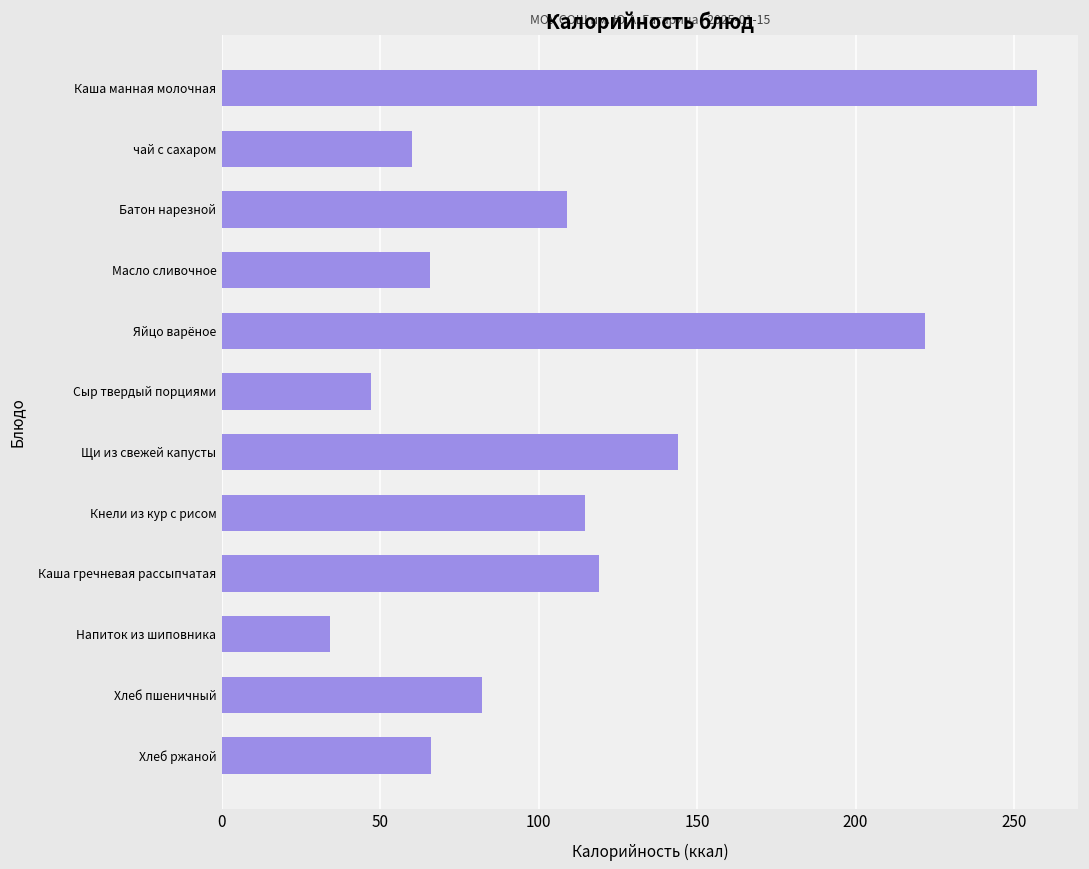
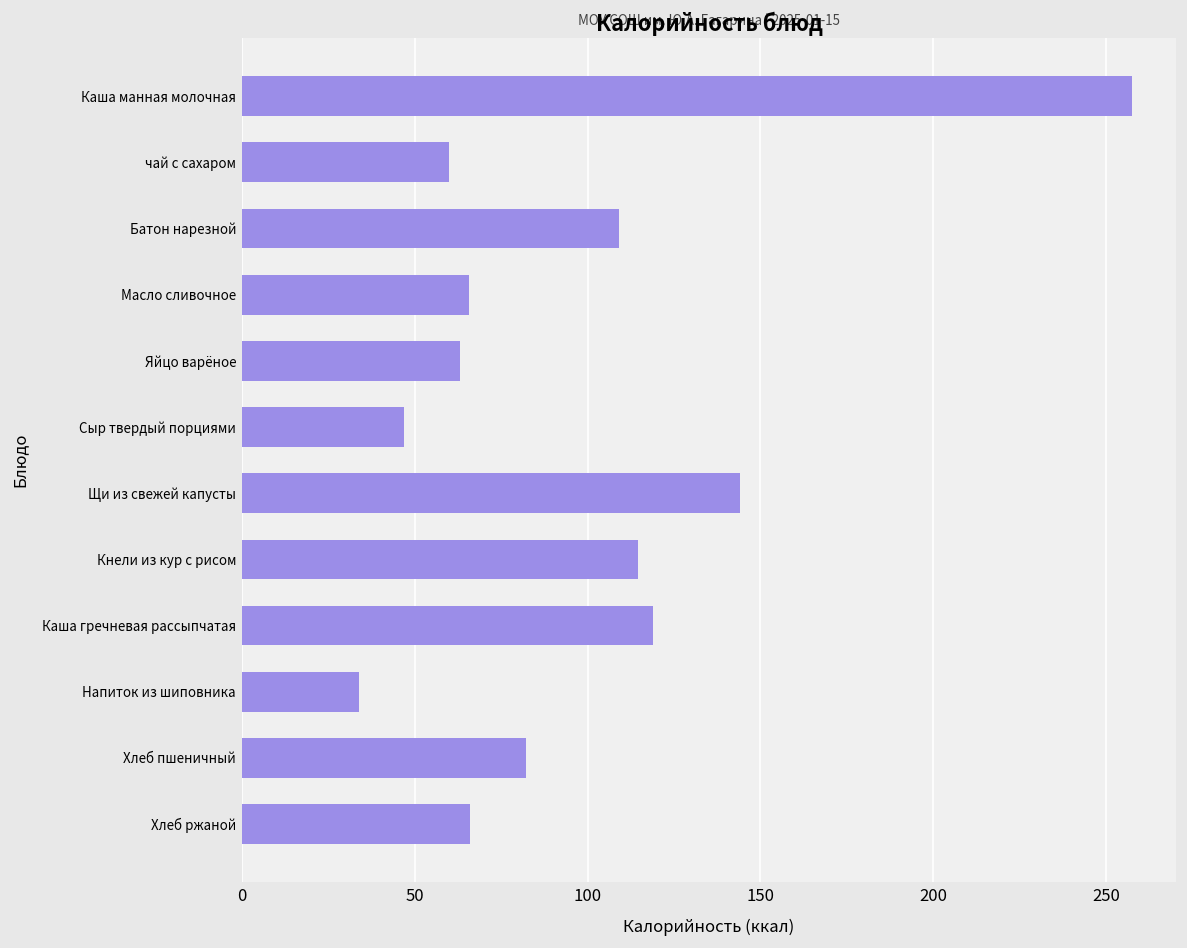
Яйцо варёное: 222 -> 63
